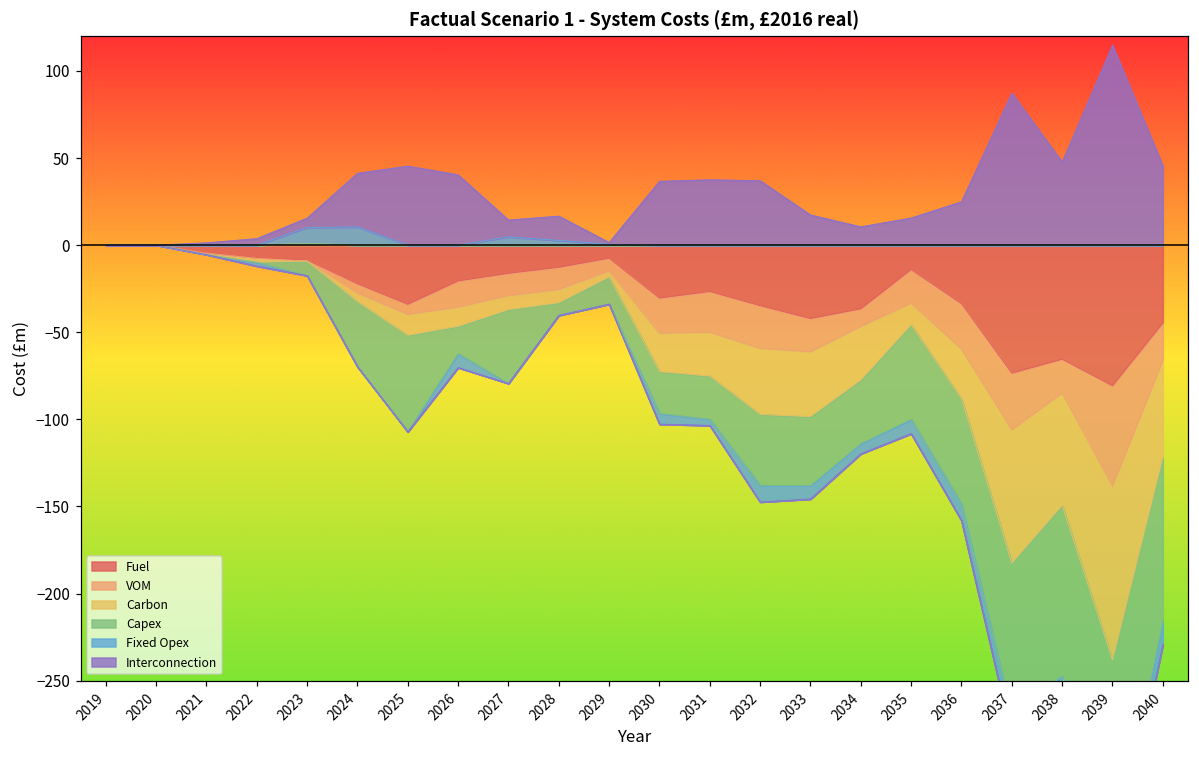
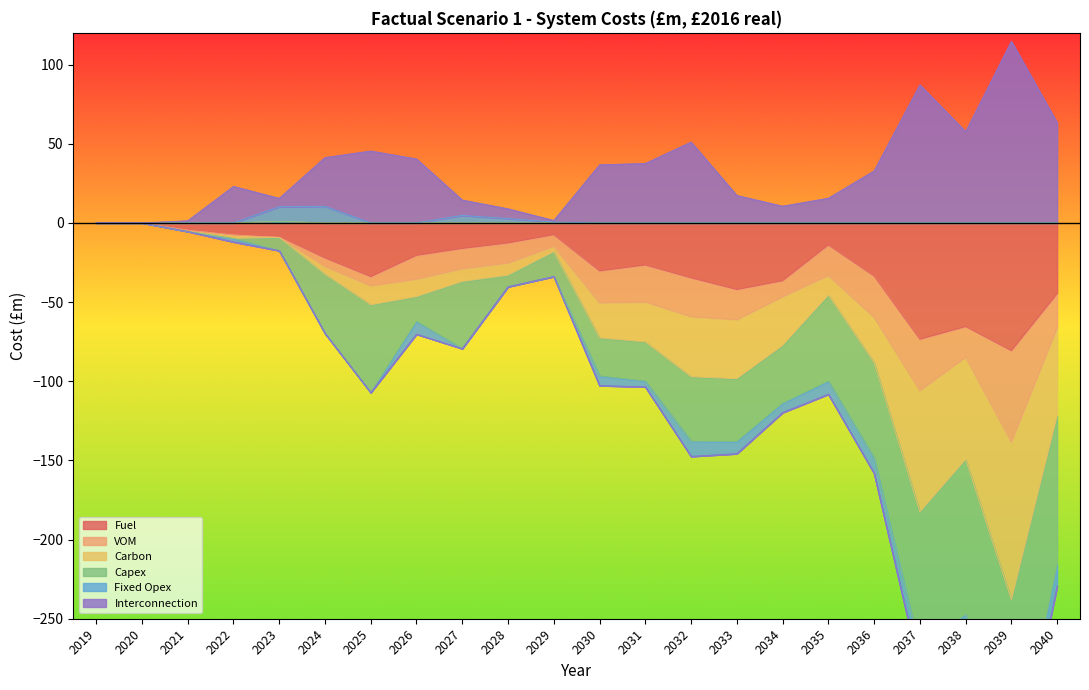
Interconnection, 2022: 4 -> 23
Interconnection, 2028: 14 -> 6
Interconnection, 2032: 37 -> 51
Interconnection, 2036: 25 -> 33
Interconnection, 2038: 48 -> 58
Interconnection, 2040: 46 -> 63
